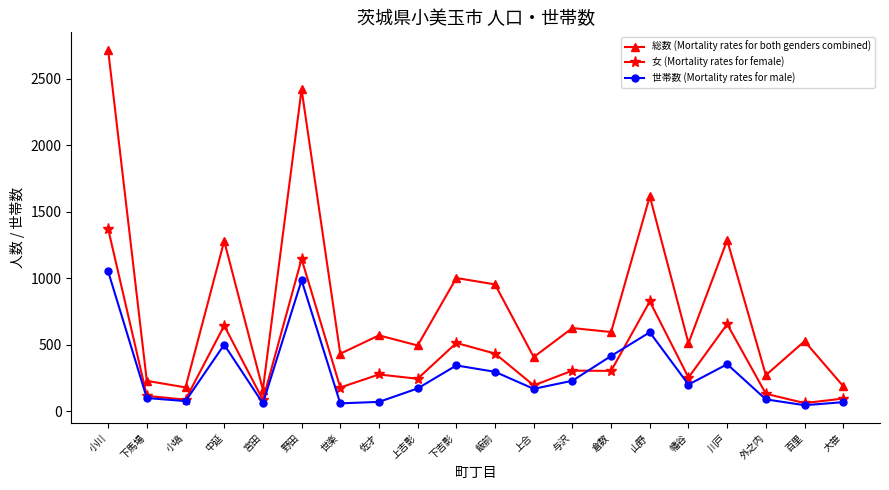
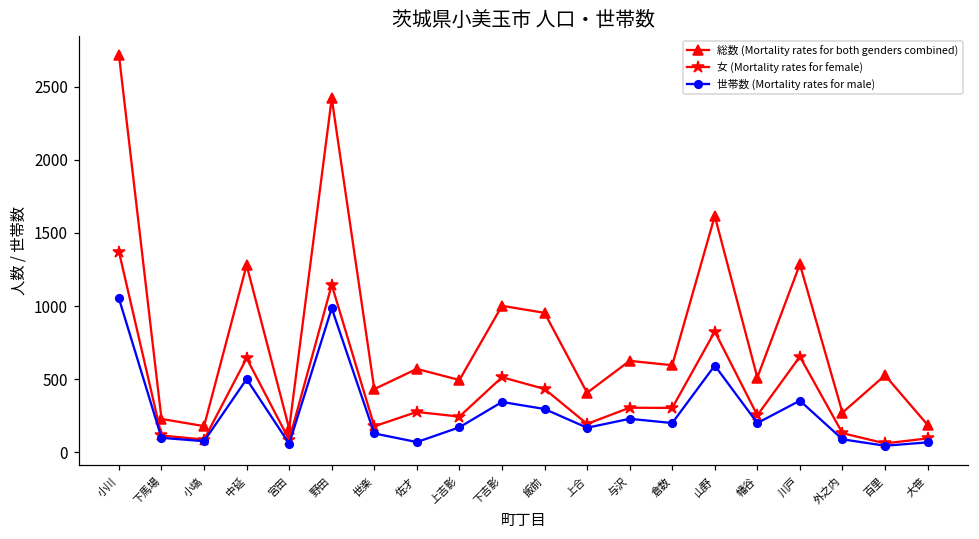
世帯数 (Mortality rates for male), 世楽: 60 -> 130
世帯数 (Mortality rates for male), 倉数: 420 -> 200
